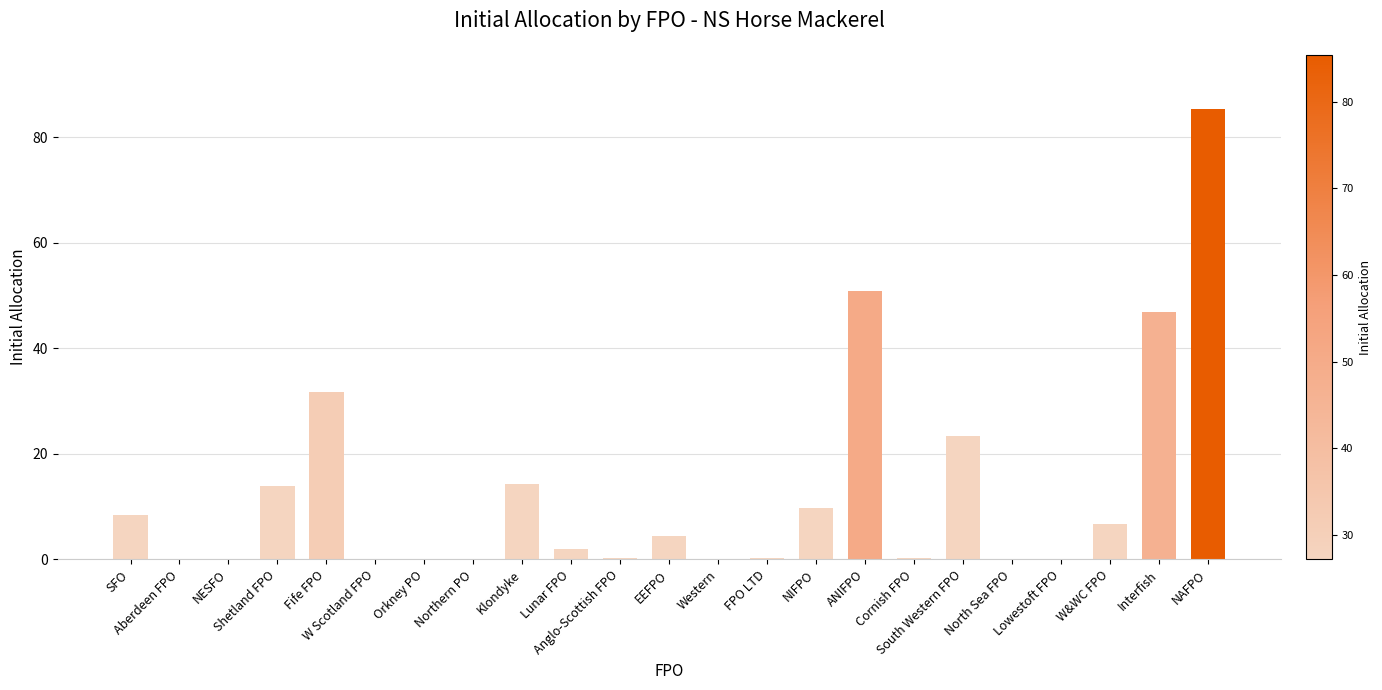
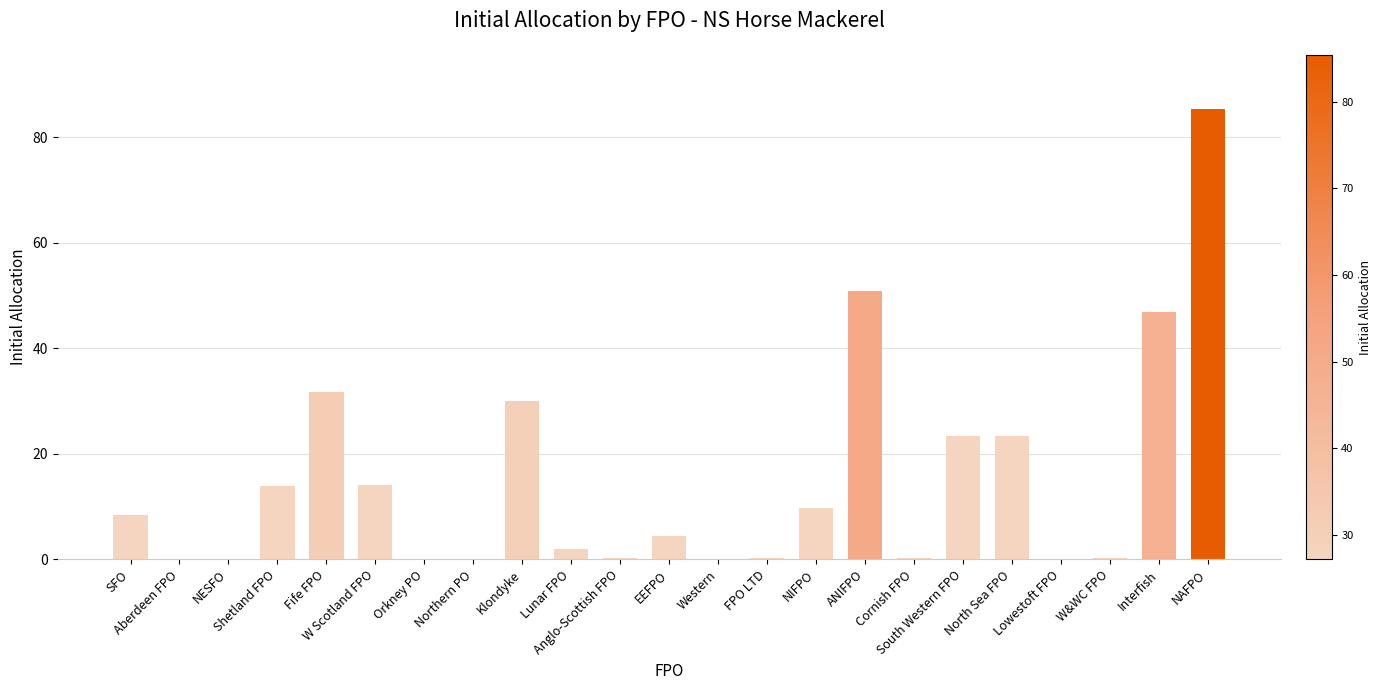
W Scotland FPO: 0 -> 14
Klondyke: 14 -> 30
North Sea FPO: 0 -> 23
W&WC FPO: 7 -> 0
